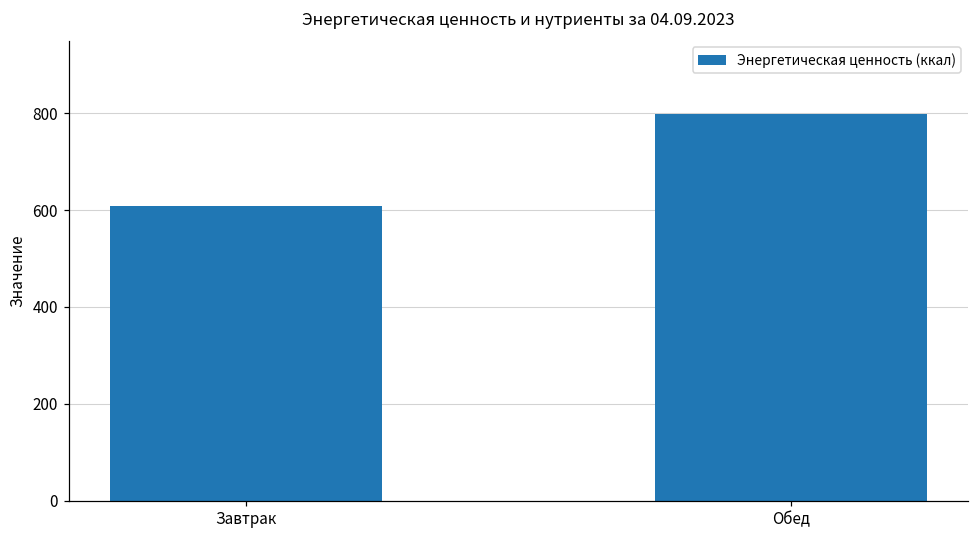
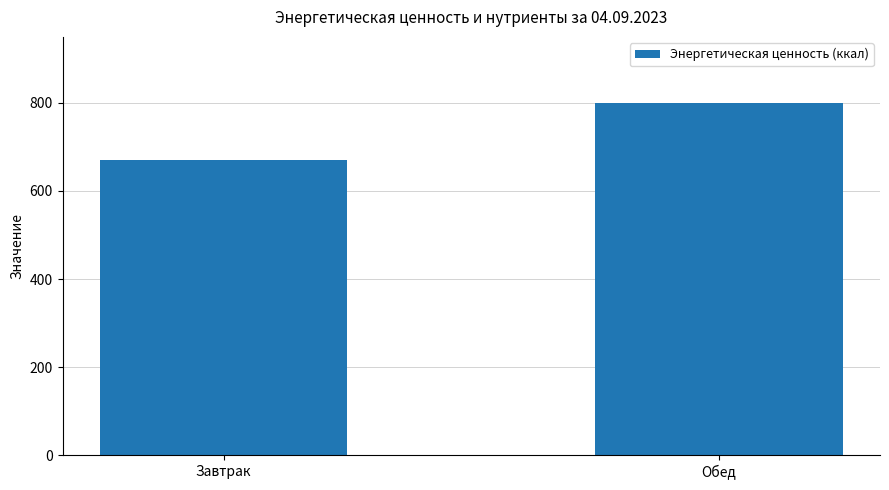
Завтрак: 610 -> 670
